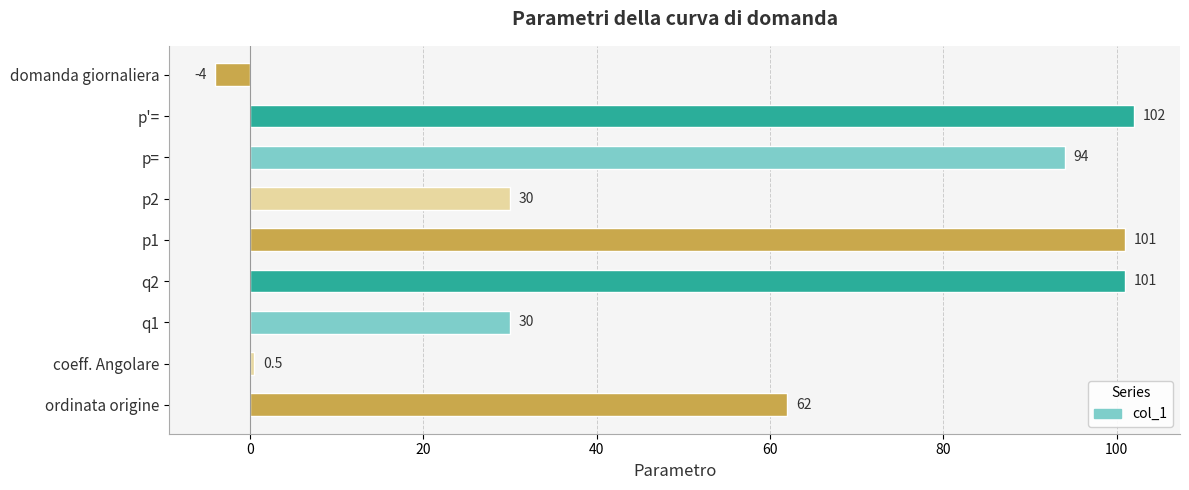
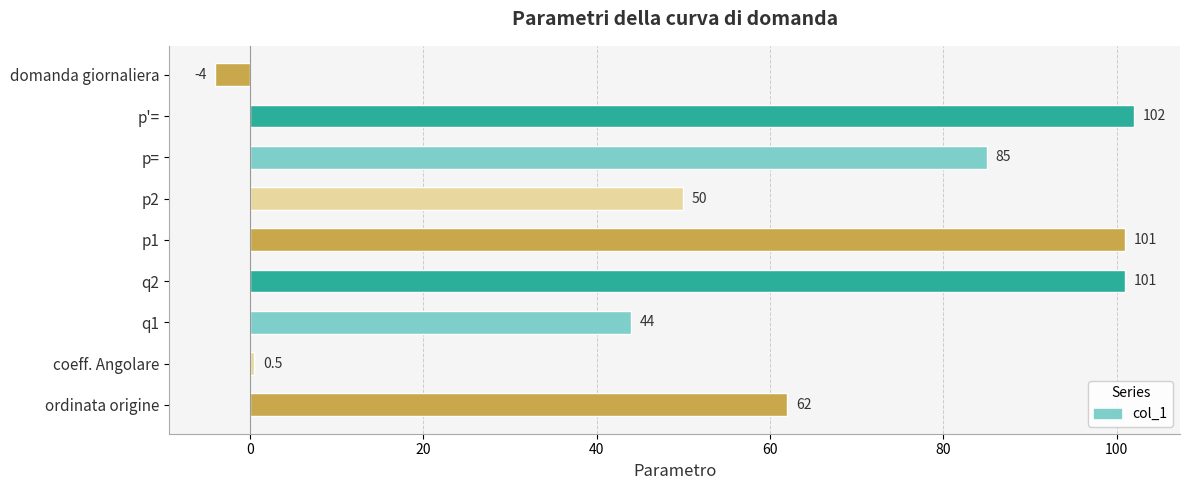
p=: 94 -> 85
p2: 30 -> 50
q1: 30 -> 44
